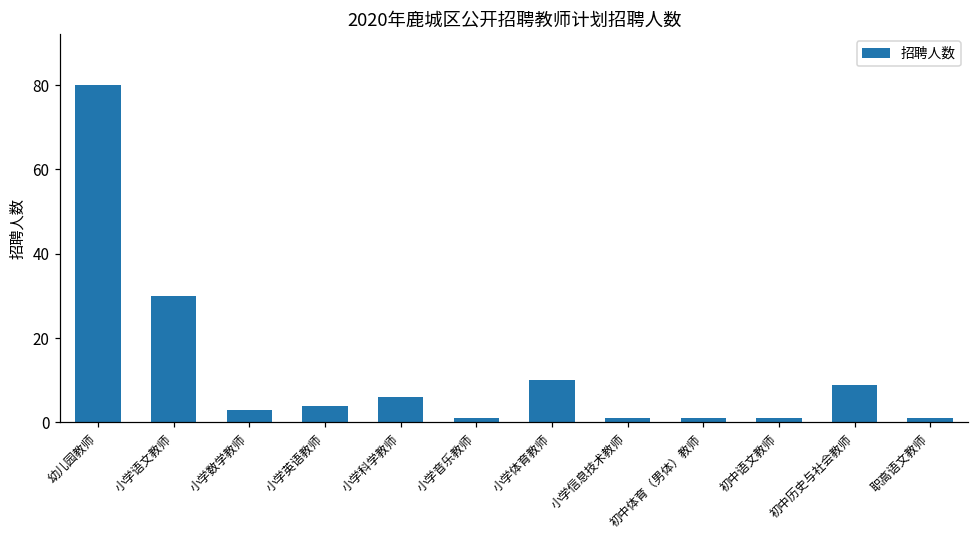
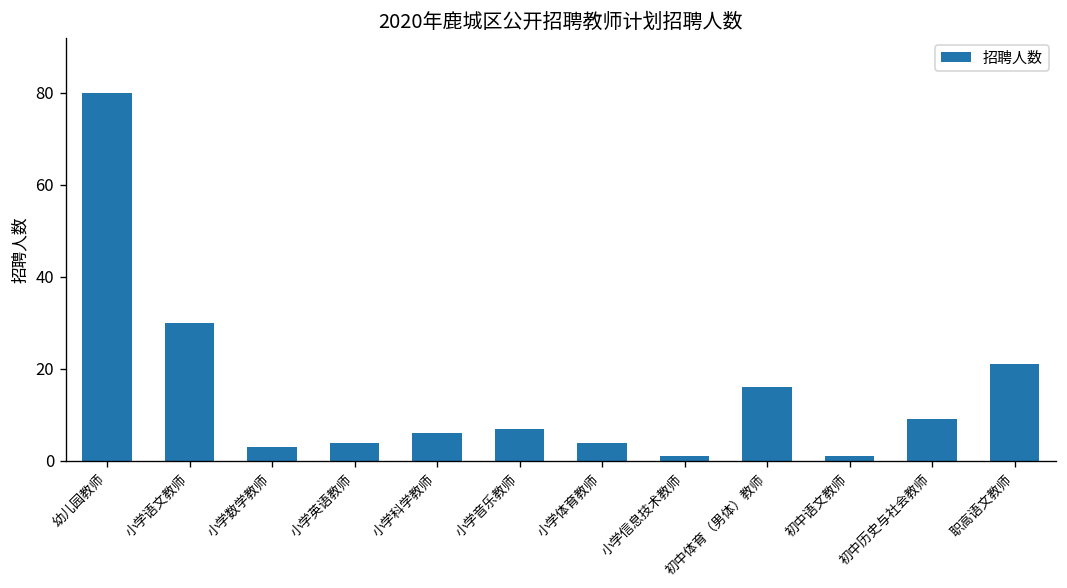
小学音乐教师: 1 -> 7
小学体育教师: 10 -> 4
初中体育（男体）教师: 1 -> 16
职高语文教师: 1 -> 21
